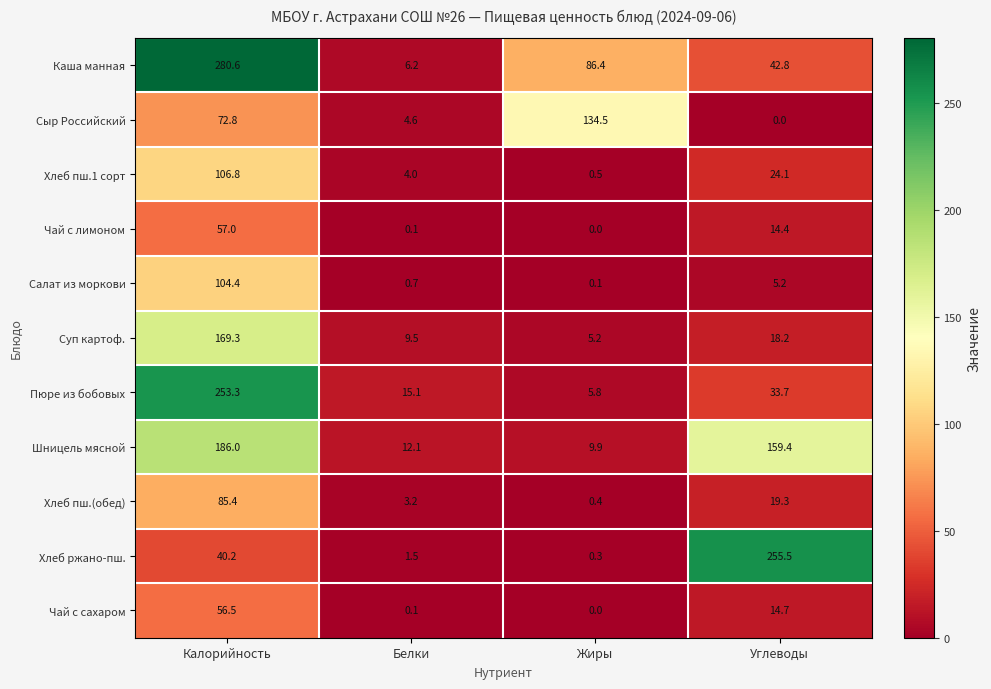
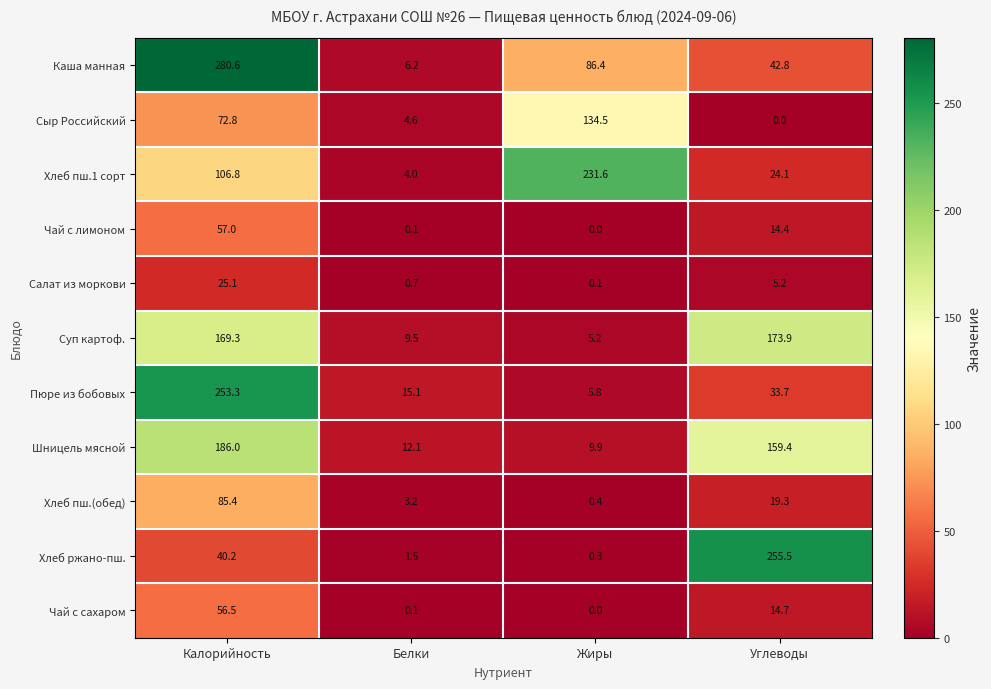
Хлеб пш.1 сорт, Жиры: 0.5 -> 231.6
Салат из моркови, Калорийность: 104.4 -> 25.1
Суп картоф., Углеводы: 18.2 -> 173.9
